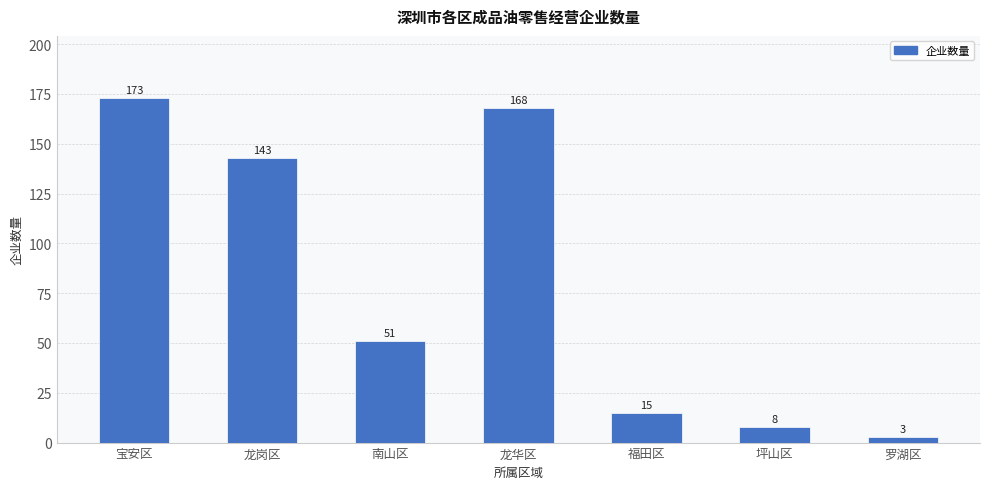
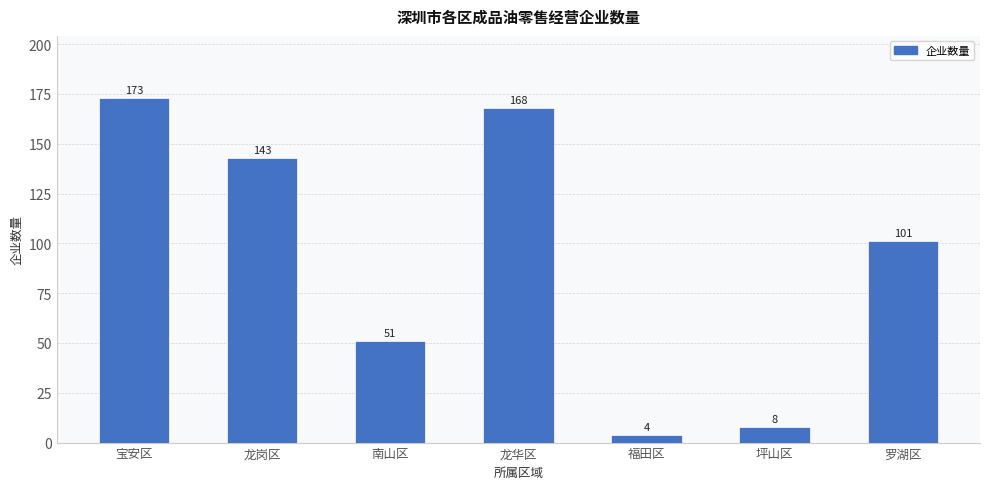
福田区: 15 -> 4
罗湖区: 3 -> 101
